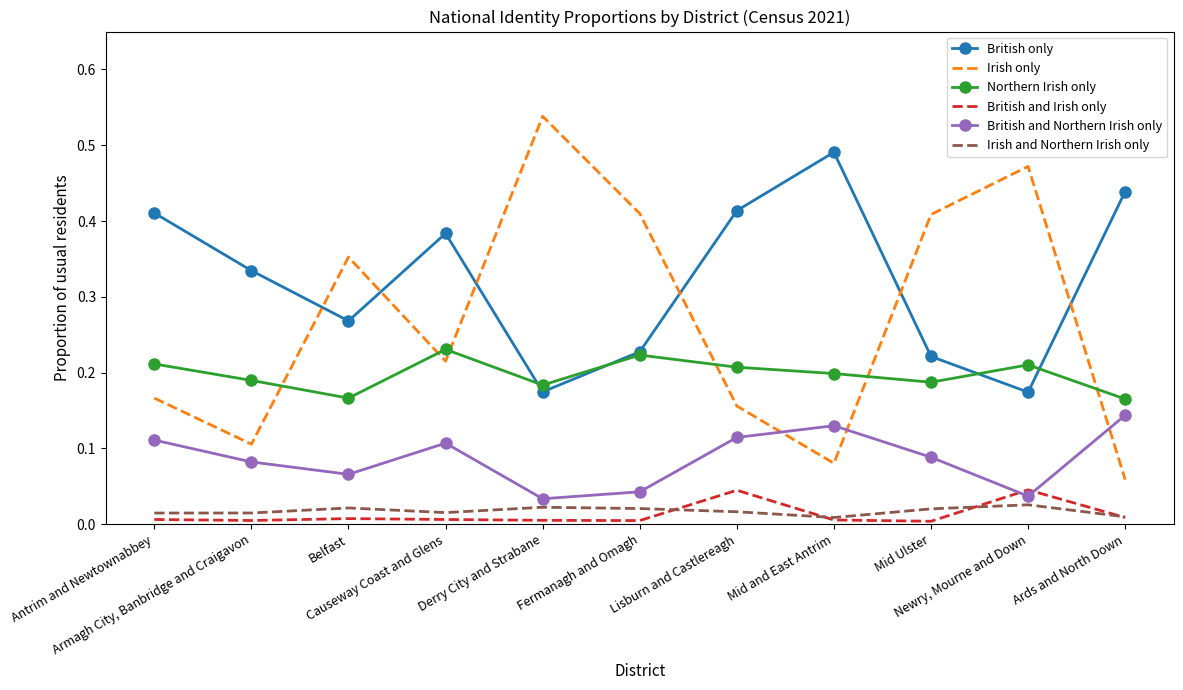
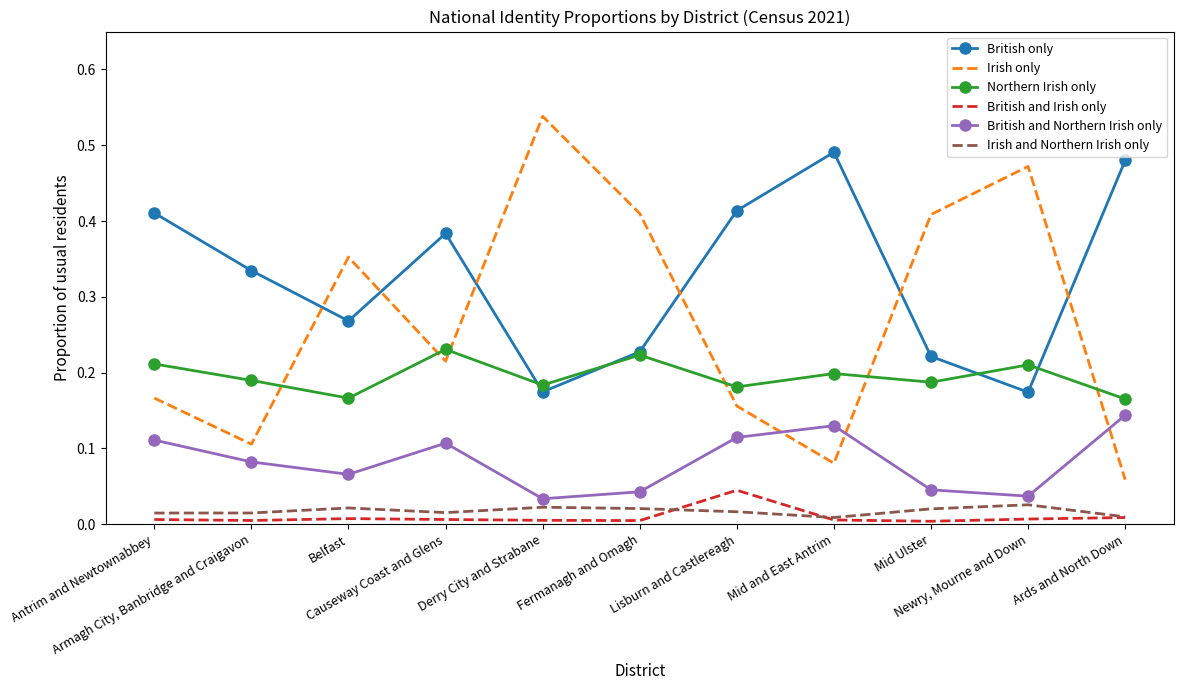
Northern Irish only, Lisburn and Castlereagh: 0.21 -> 0.18
British and Northern Irish only, Mid Ulster: 0.09 -> 0.05
British and Irish only, Newry, Mourne and Down: 0.05 -> 0.01
British only, Ards and North Down: 0.44 -> 0.48
